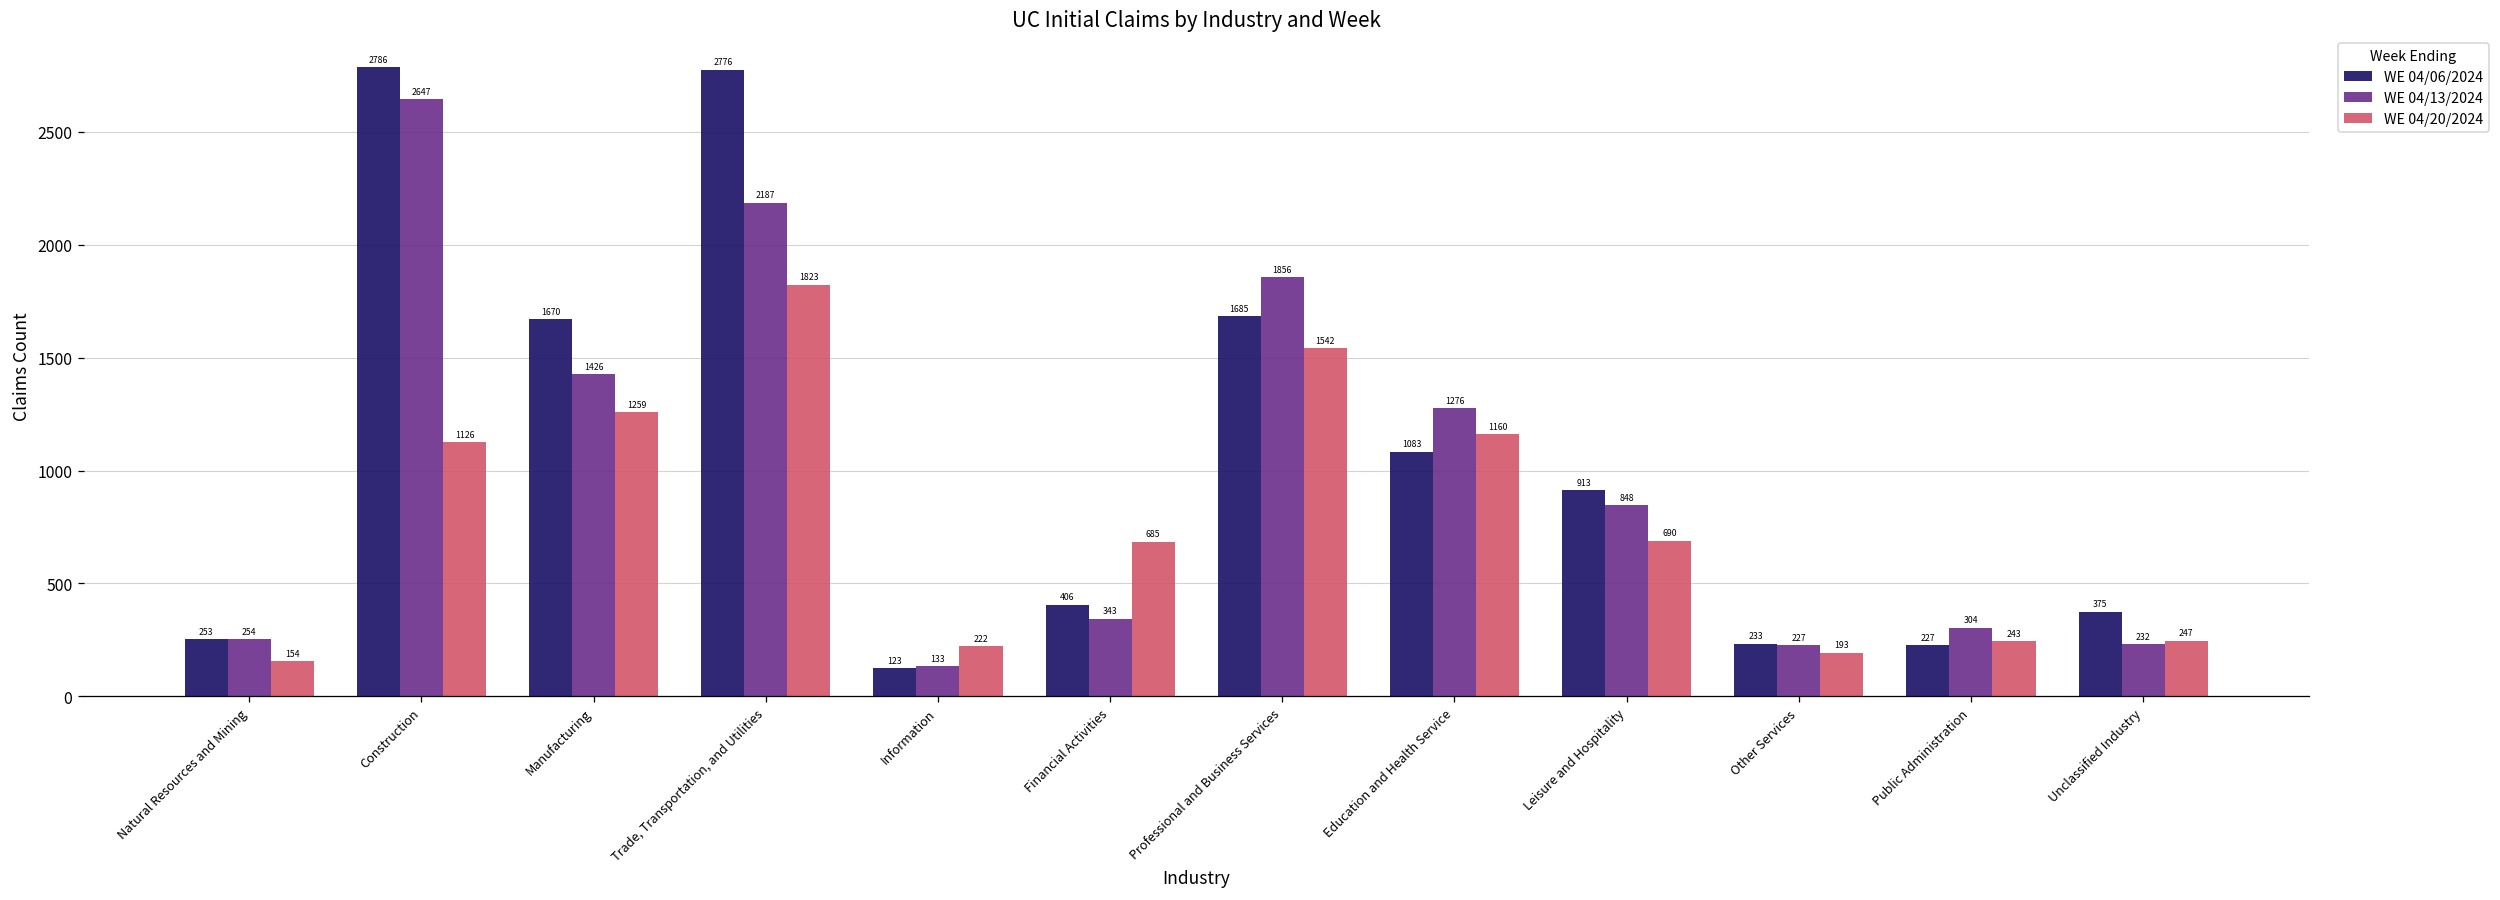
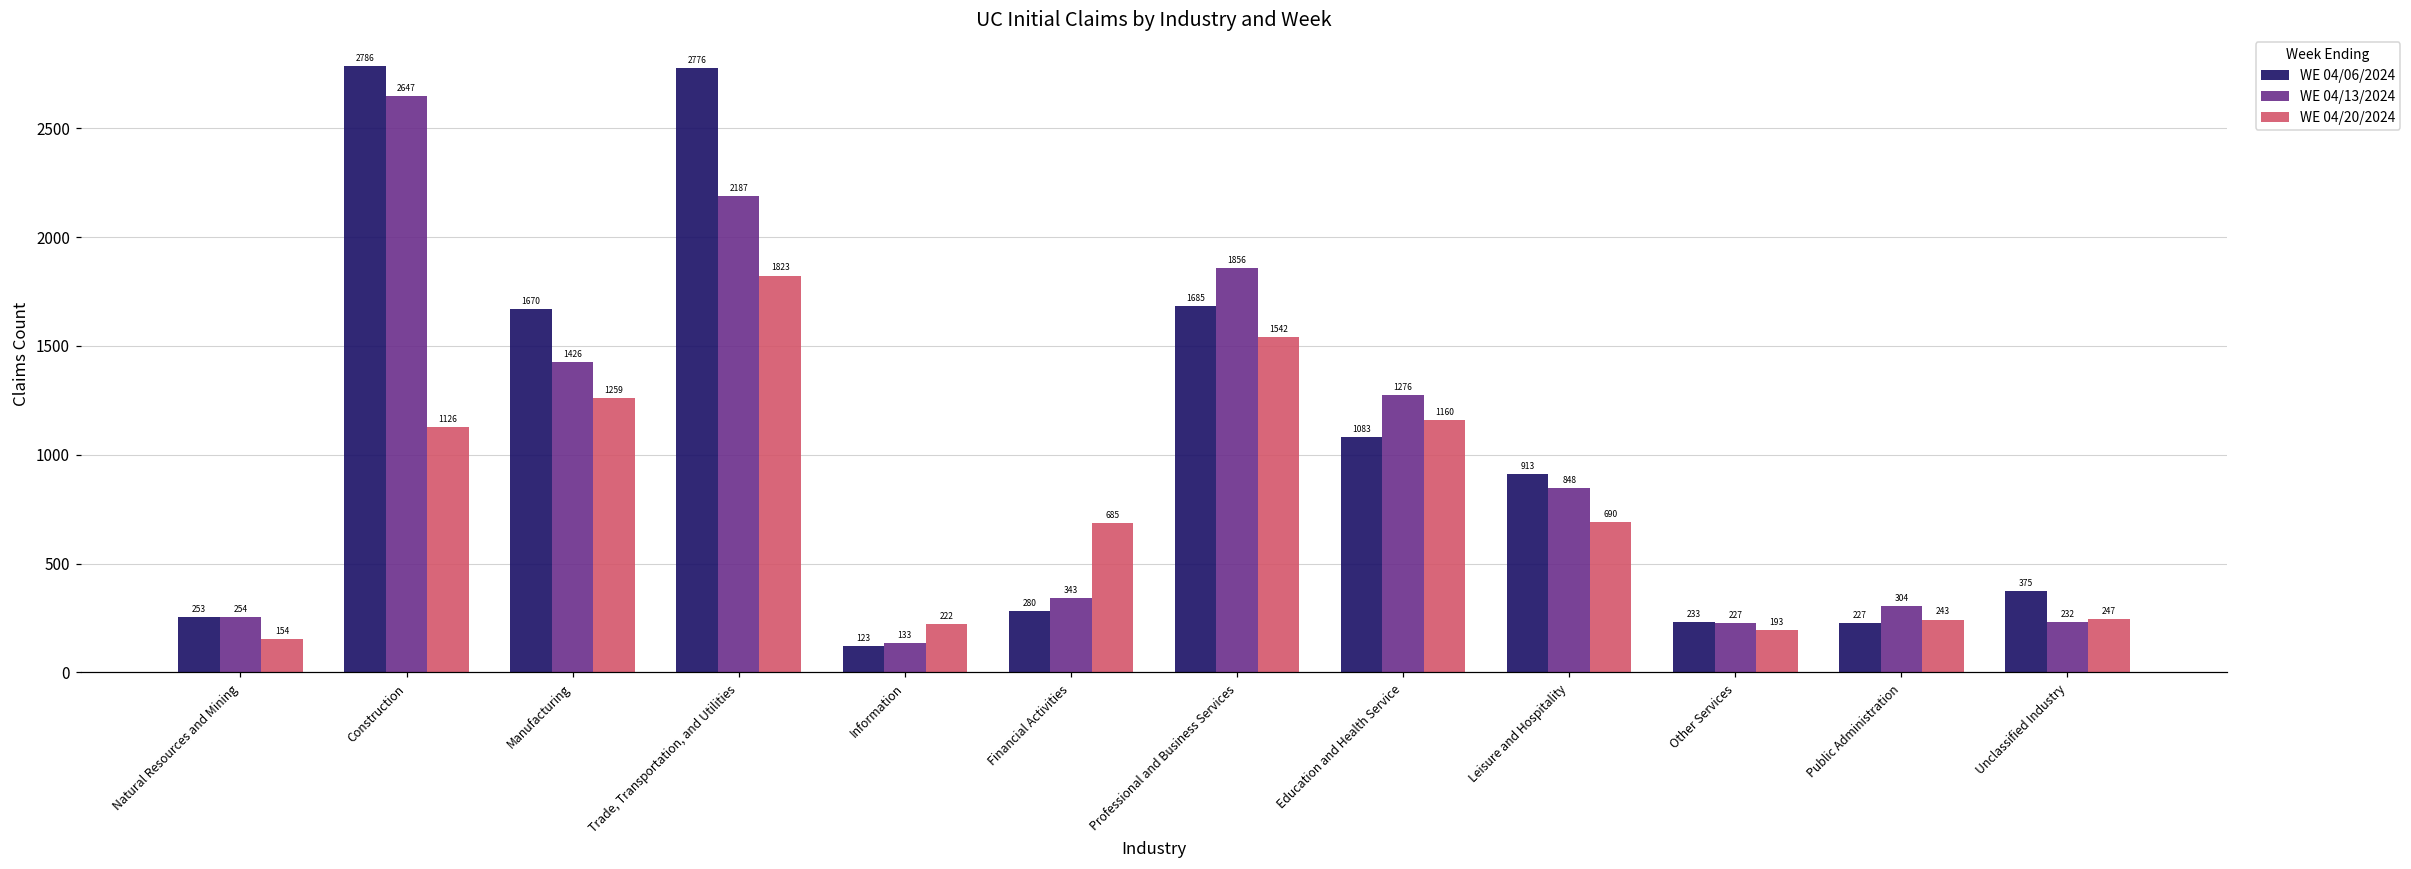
WE 04/06/2024, Financial Activities: 406 -> 280
